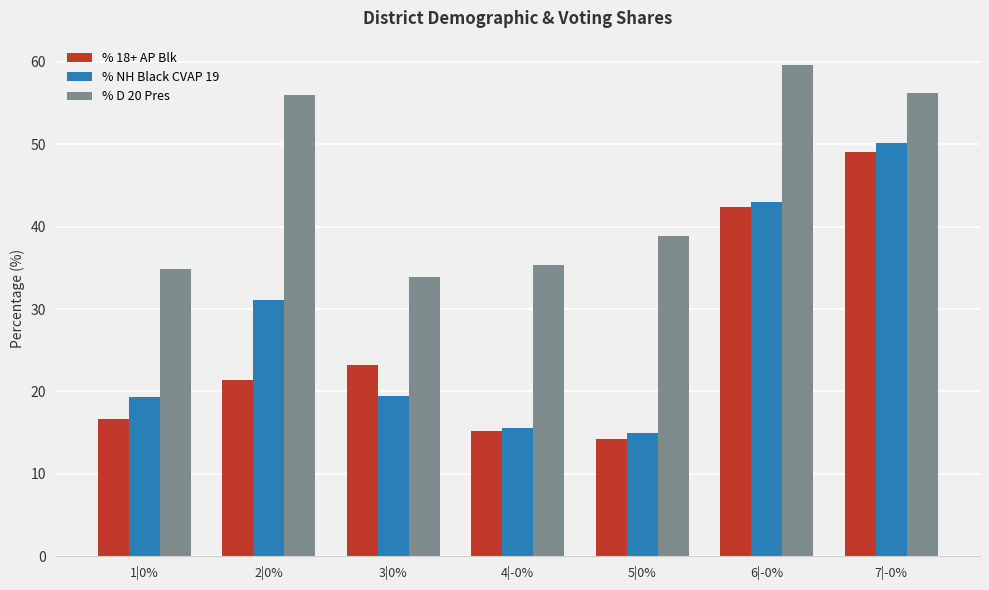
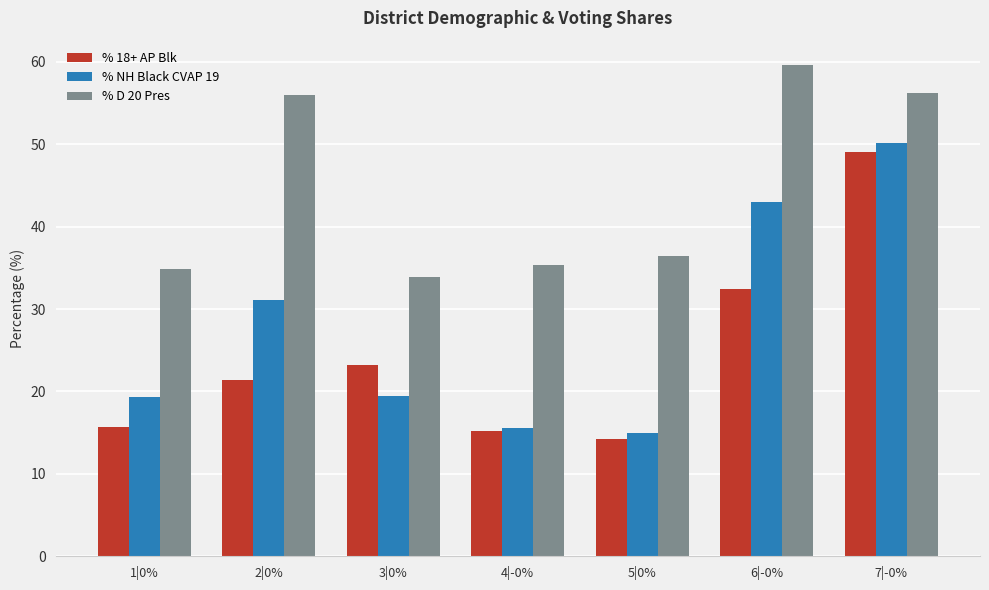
% 18+ AP Blk, 1|0%: 17 -> 16
% D 20 Pres, 5|0%: 39 -> 36
% 18+ AP Blk, 6|-0%: 42 -> 32
